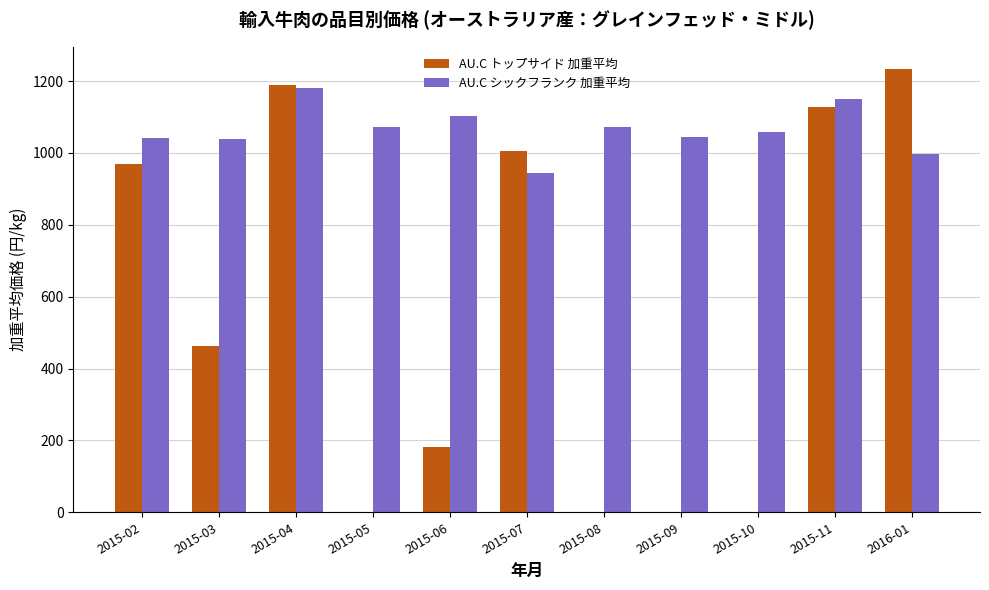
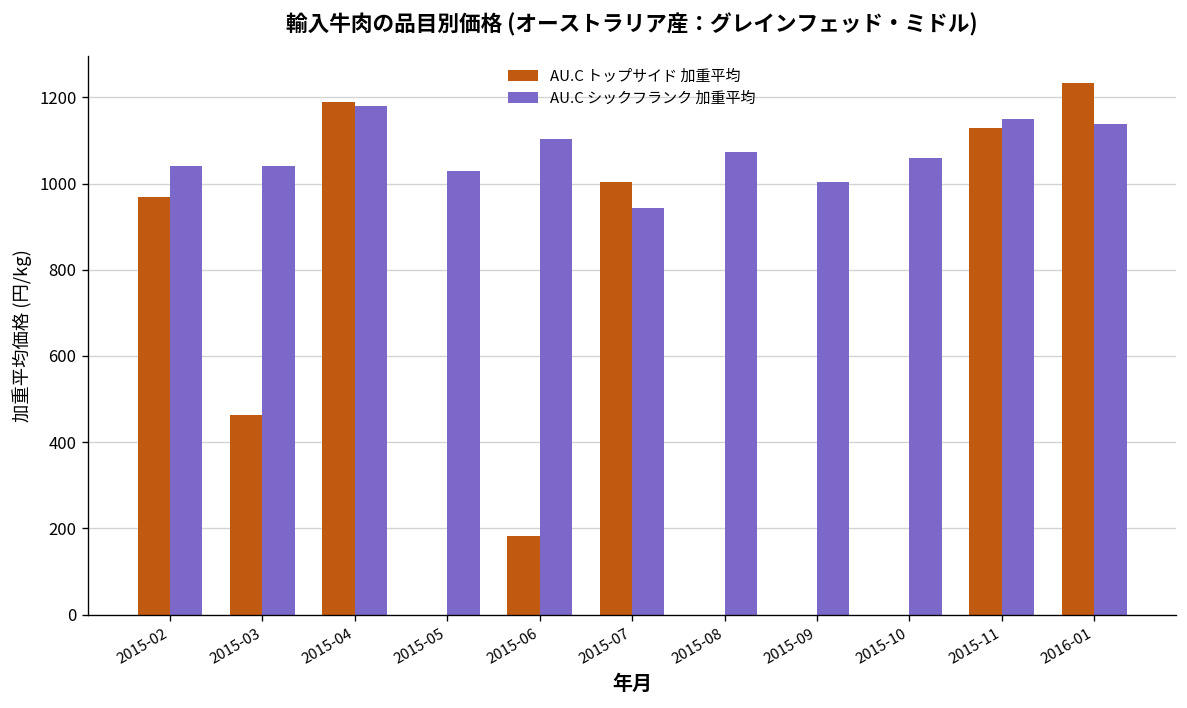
AU.C シックフランク 加重平均, 2015-05: 1070 -> 1030
AU.C シックフランク 加重平均, 2015-09: 1050 -> 1000
AU.C シックフランク 加重平均, 2016-01: 1000 -> 1140
